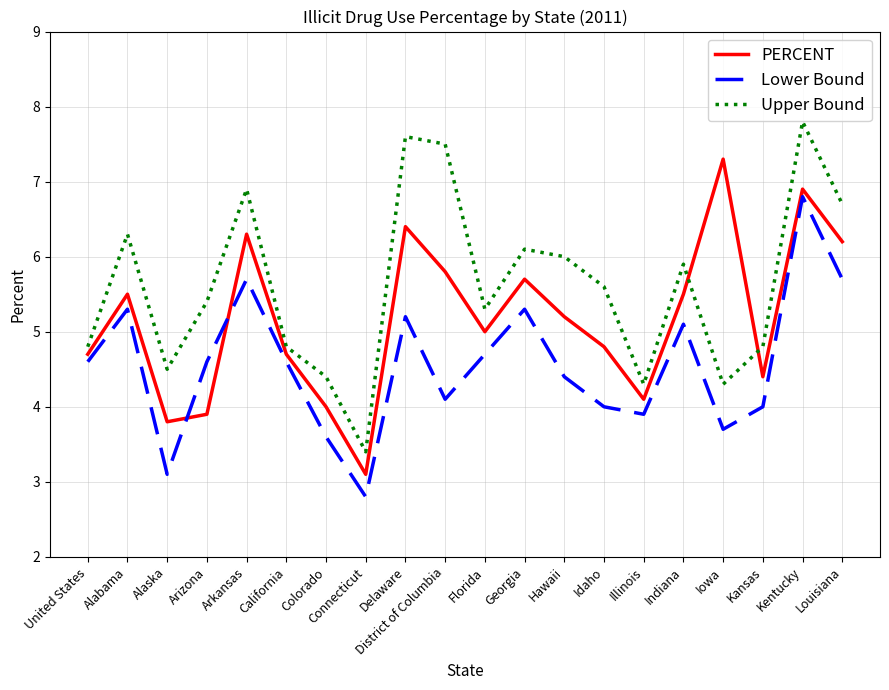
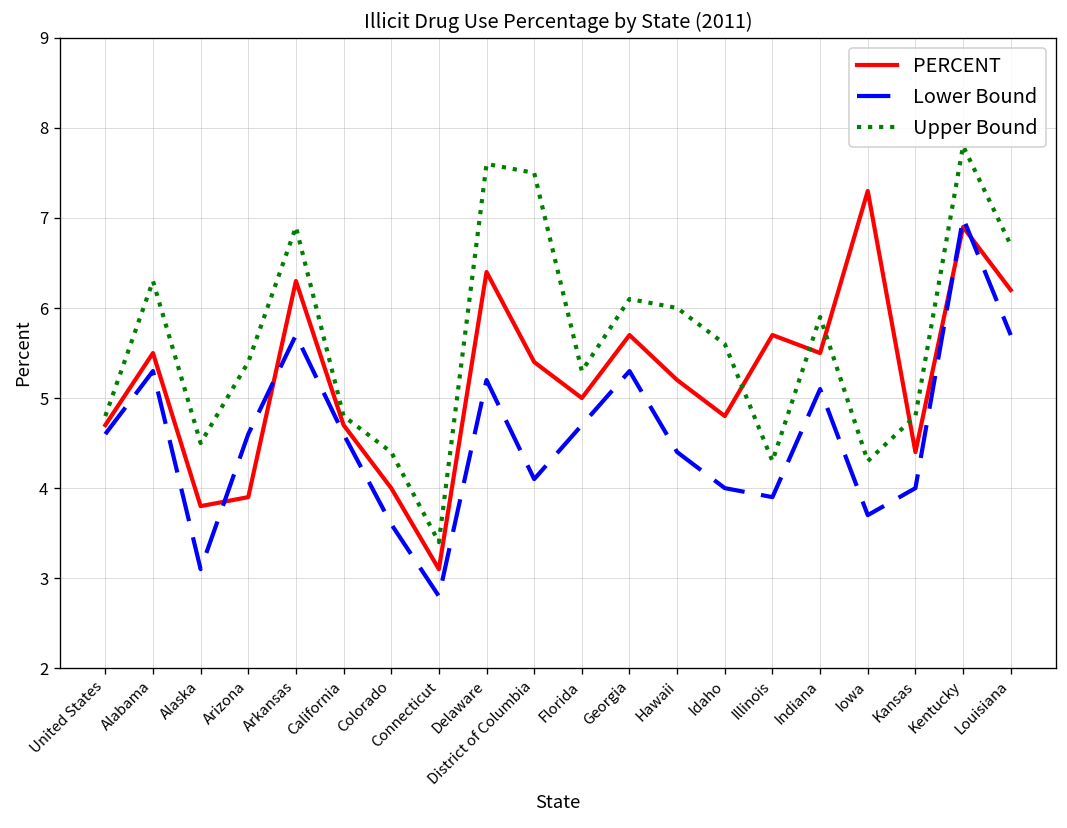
PERCENT, District of Columbia: 5.8 -> 5.4
PERCENT, Illinois: 4.1 -> 5.7
Lower Bound, Kentucky: 6.8 -> 7.0
